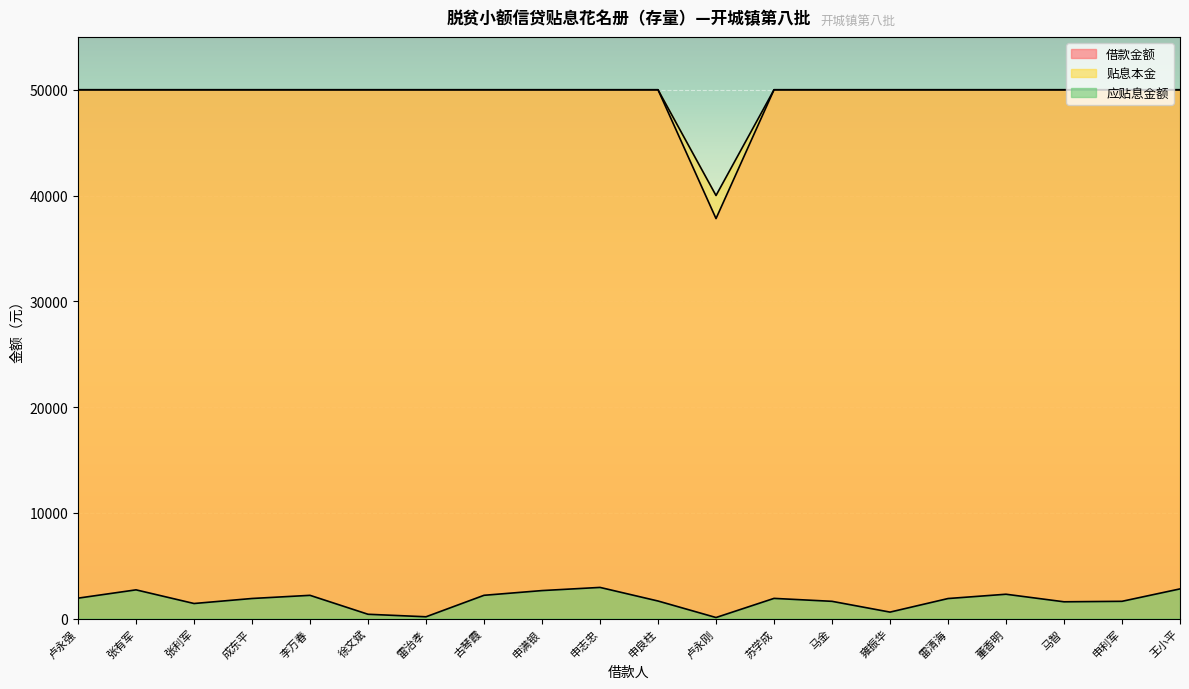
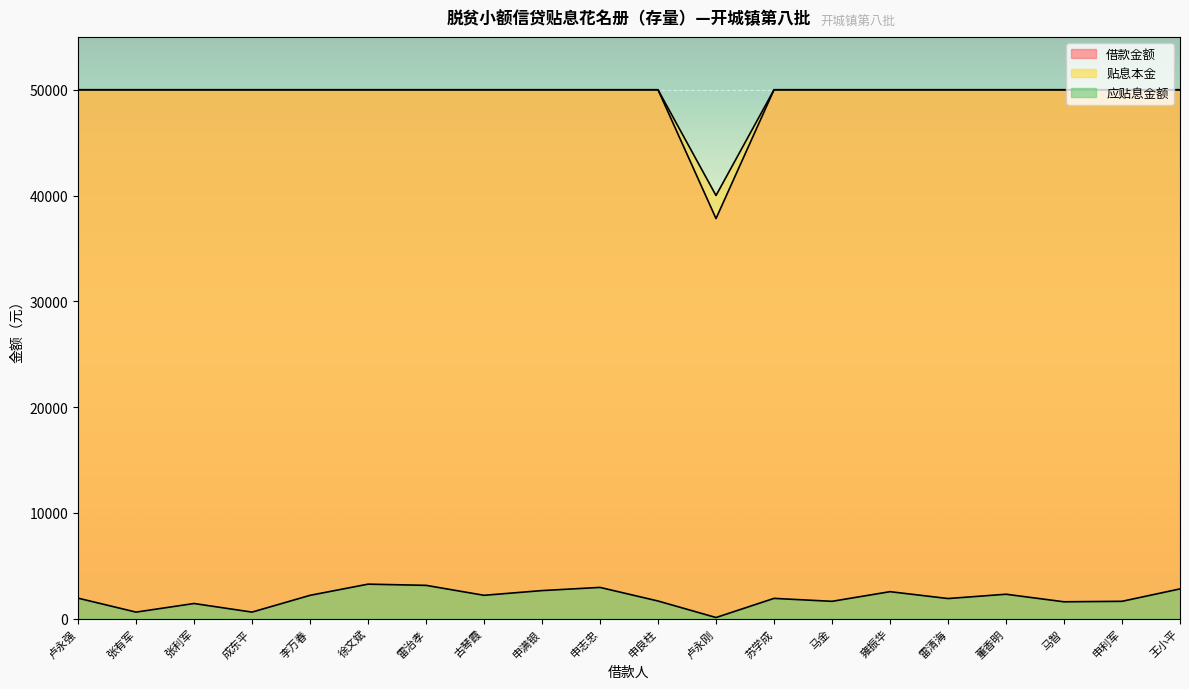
应贴息金额, 张有军: 2700 -> 600
应贴息金额, 成东平: 1900 -> 600
应贴息金额, 徐文斌: 400 -> 3300
应贴息金额, 雷治孝: 200 -> 3100
应贴息金额, 雍振华: 600 -> 2500
